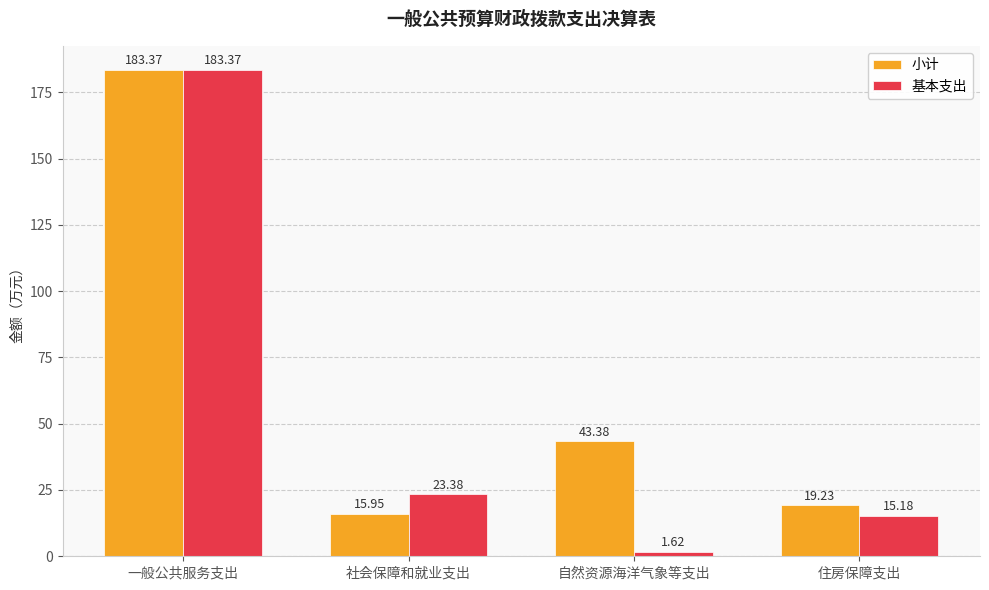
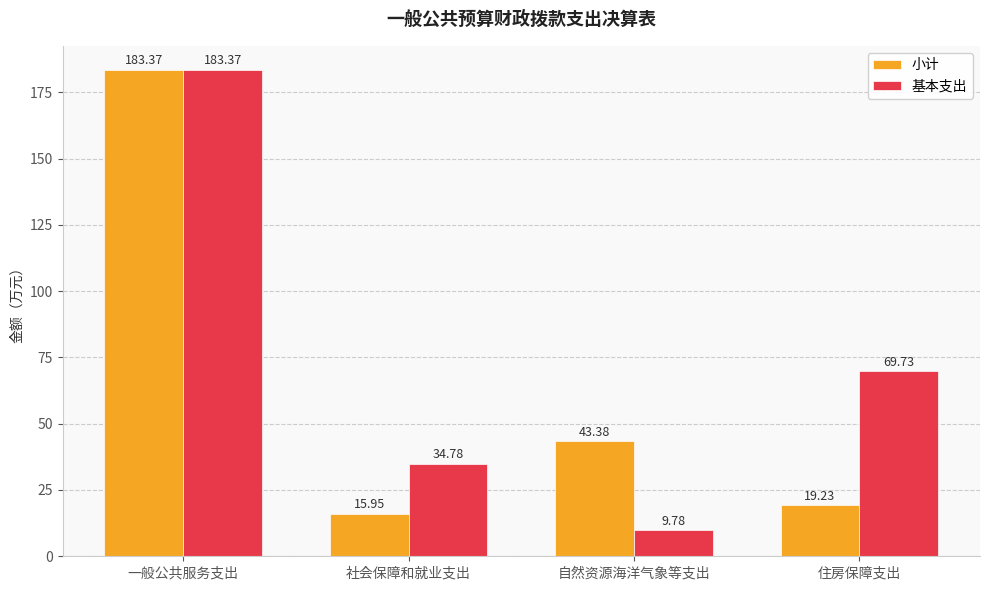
基本支出, 社会保障和就业支出: 23.38 -> 34.78
基本支出, 自然资源海洋气象等支出: 1.62 -> 9.78
基本支出, 住房保障支出: 15.18 -> 69.73
